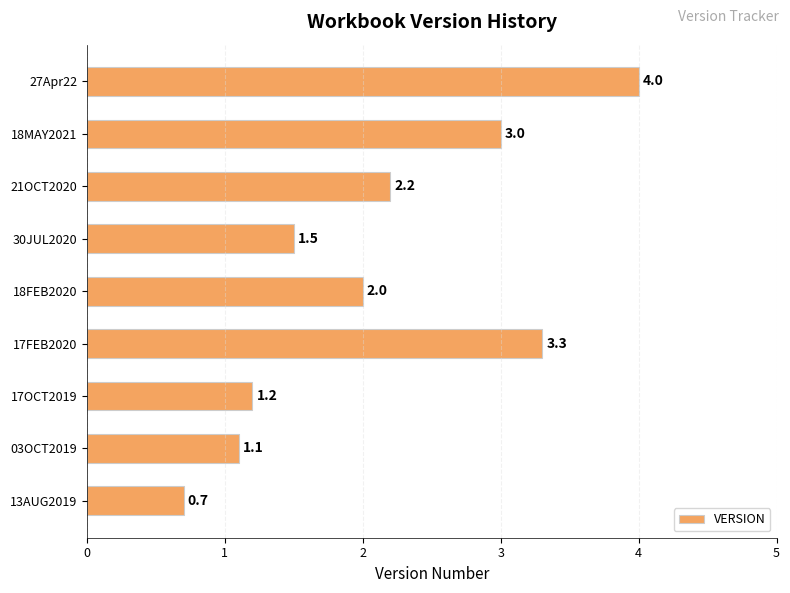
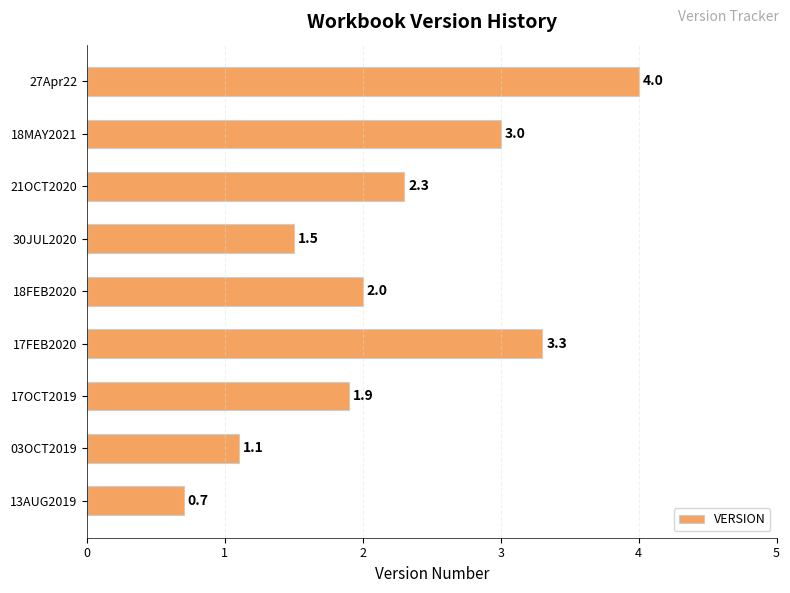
21OCT2020: 2.2 -> 2.3
17OCT2019: 1.2 -> 1.9
